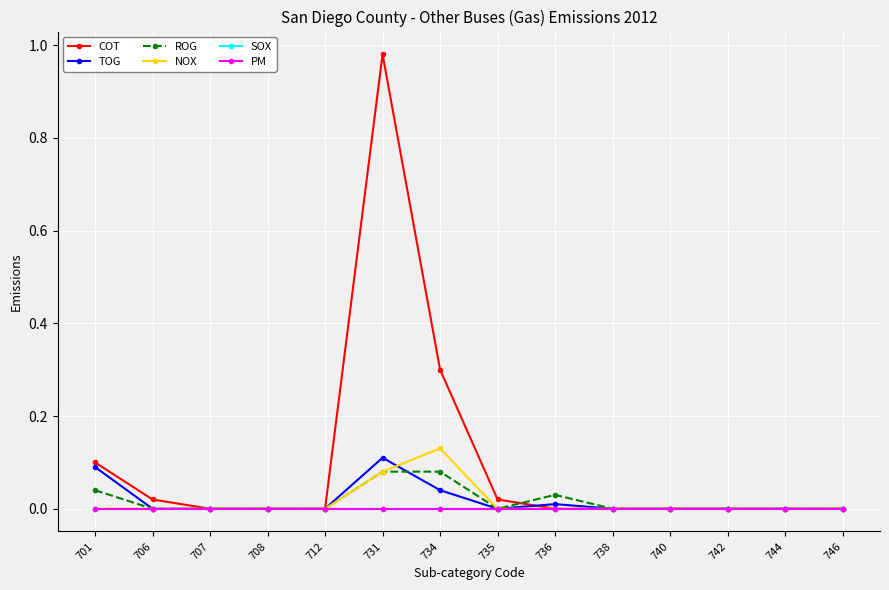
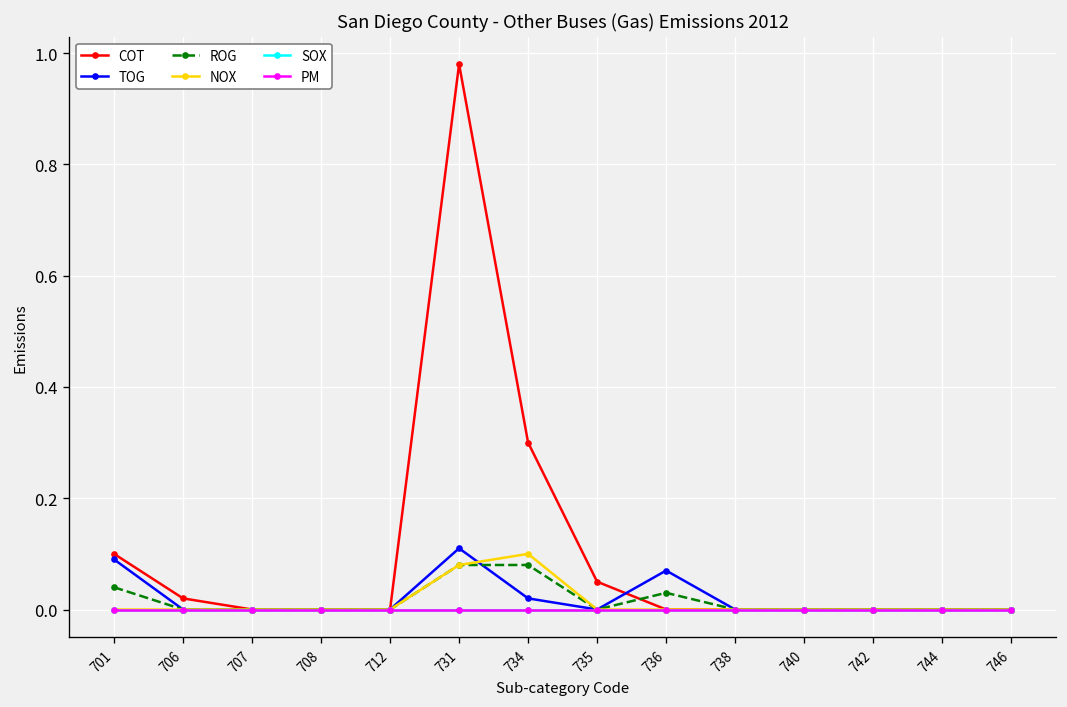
TOG, 734: 0.04 -> 0.02
NOX, 734: 0.13 -> 0.10
COT, 735: 0.02 -> 0.05
TOG, 736: 0.01 -> 0.07
